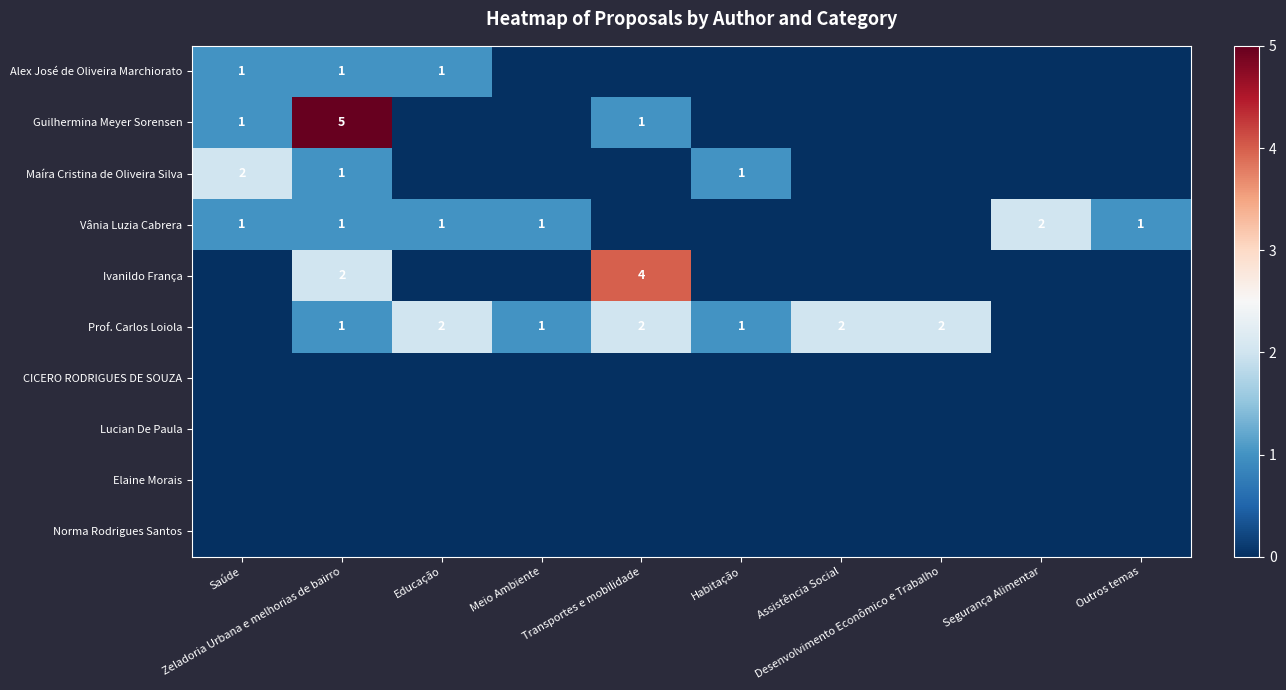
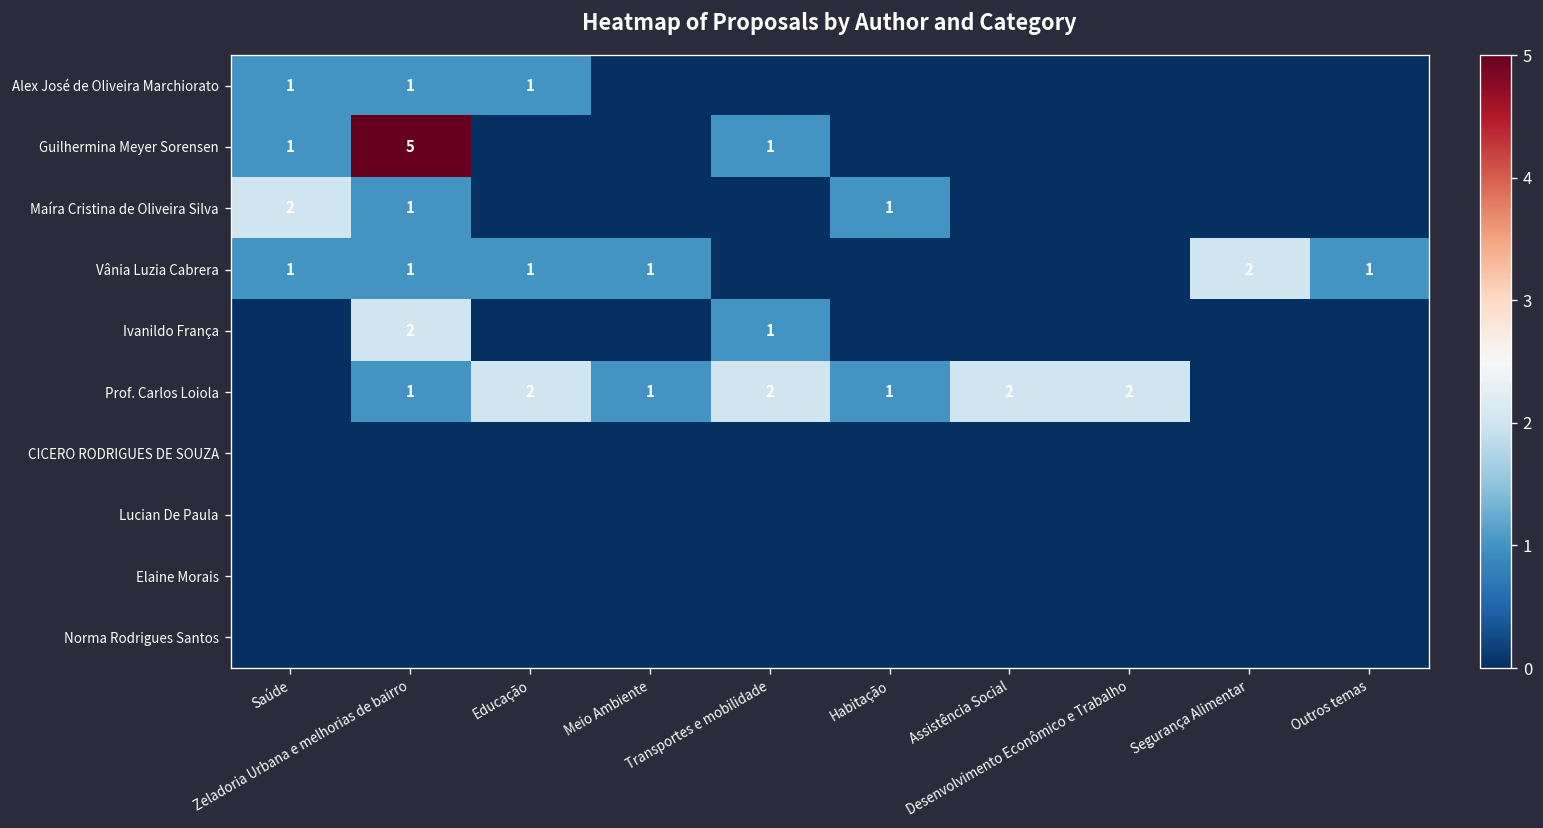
Ivanildo França, Transportes e mobilidade: 4 -> 1
